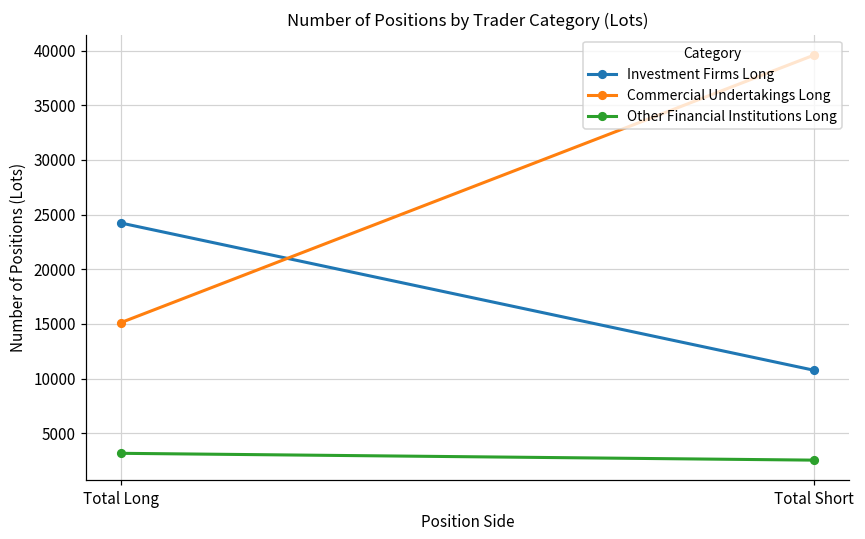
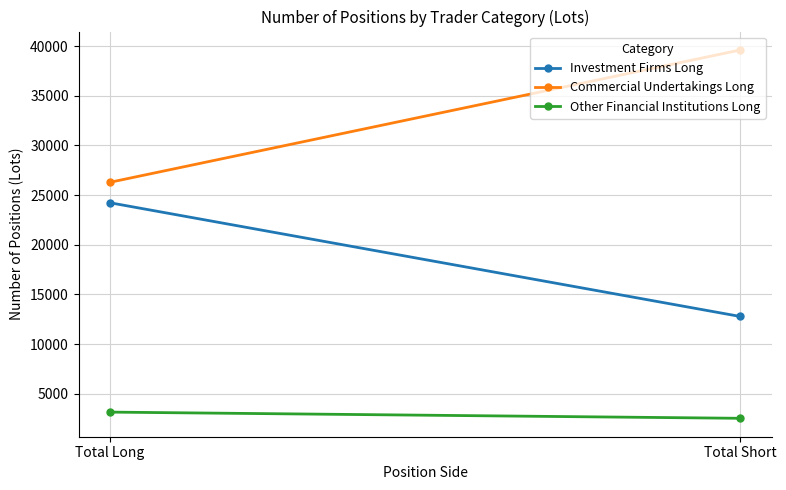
Commercial Undertakings Long, Total Long: 15000 -> 26000
Investment Firms Long, Total Short: 11000 -> 13000
